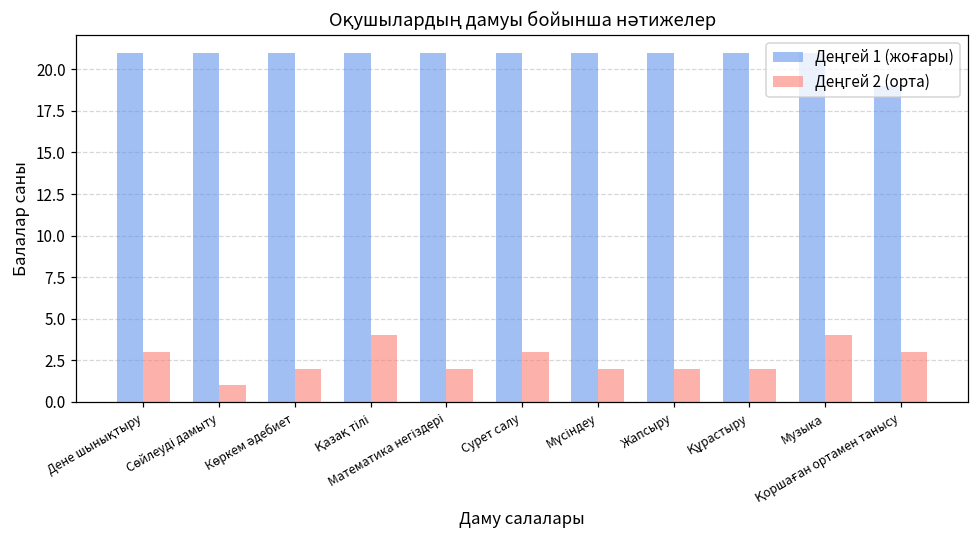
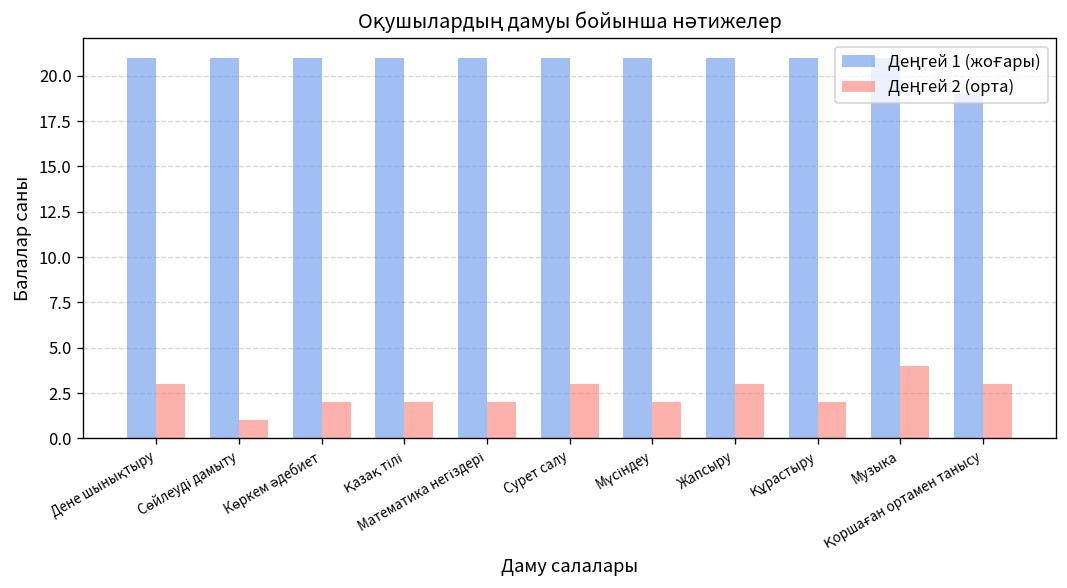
Деңгей 2 (орта), Қазақ тілі: 4 -> 2
Деңгей 2 (орта), Жапсыру: 2 -> 3
